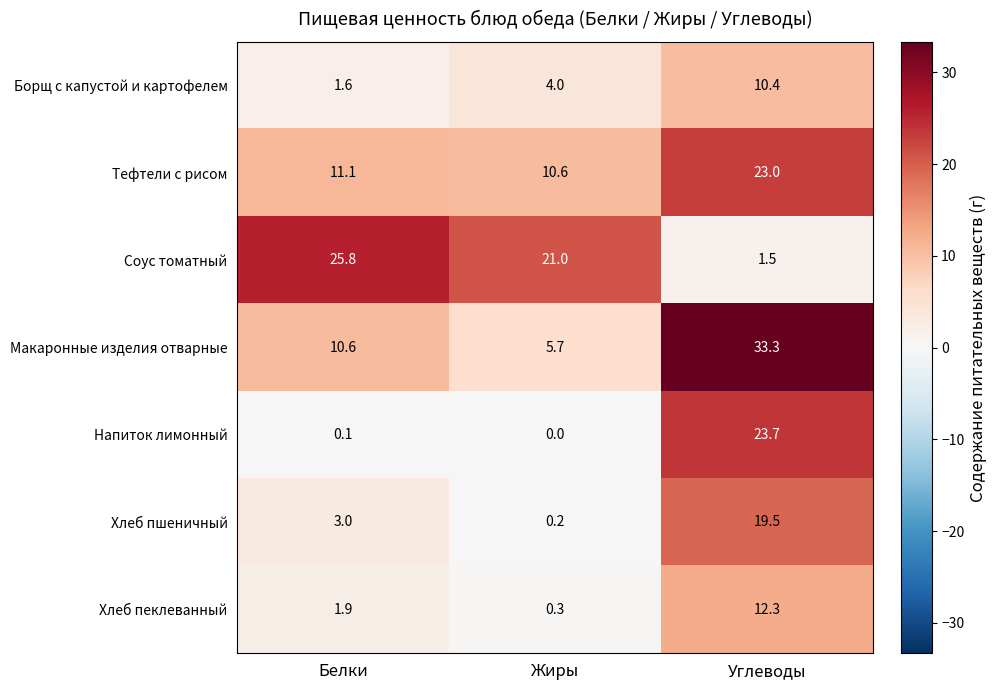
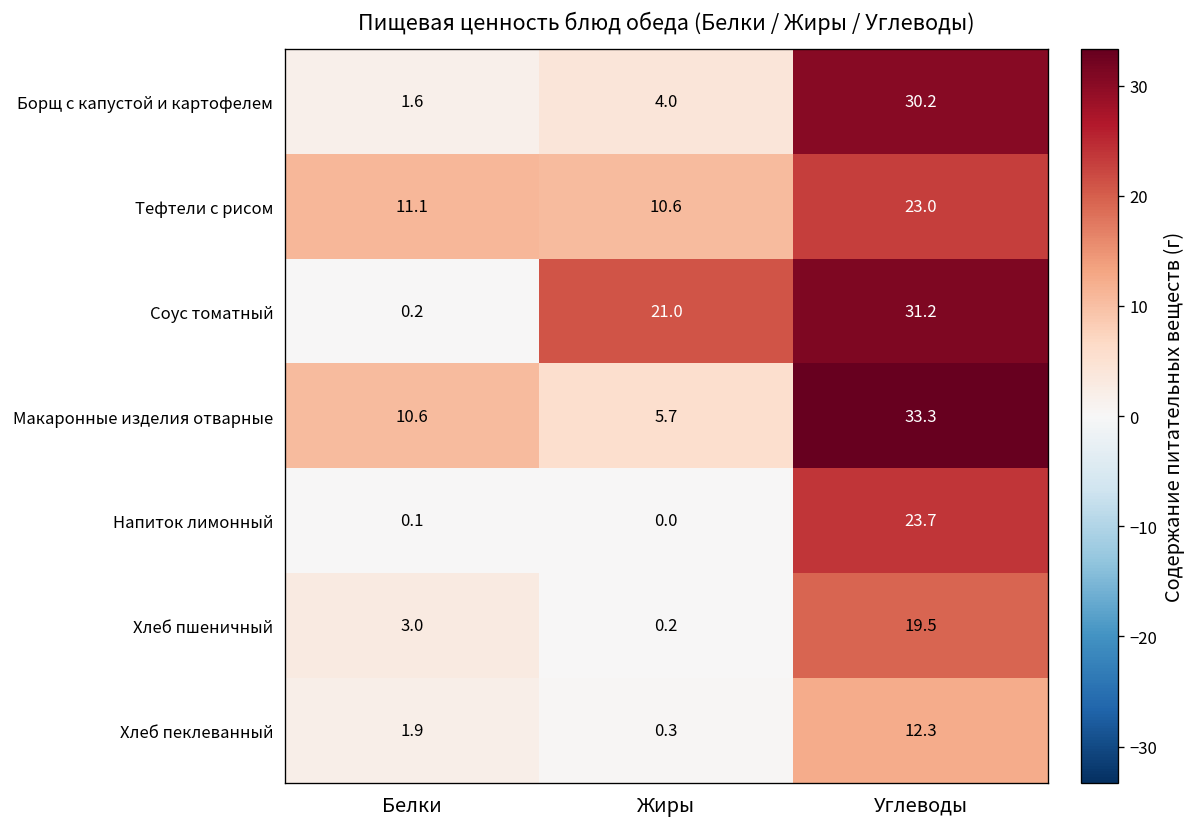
Борщ с капустой и картофелем, Углеводы: 10.4 -> 30.2
Соус томатный, Белки: 25.8 -> 0.2
Соус томатный, Углеводы: 1.5 -> 31.2
